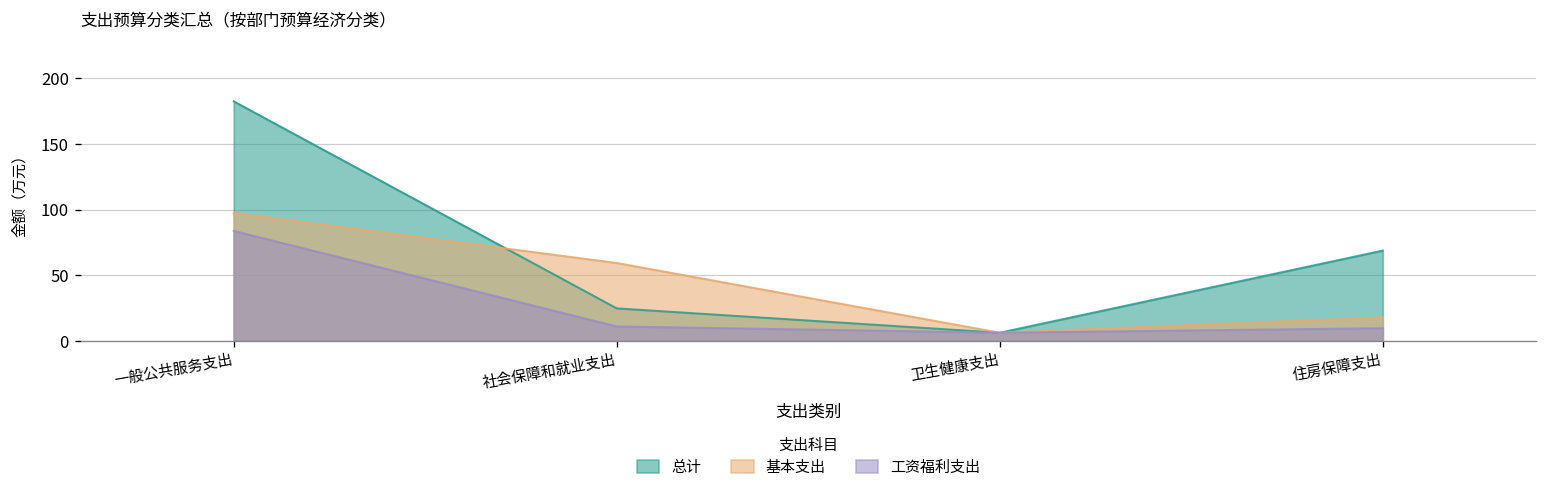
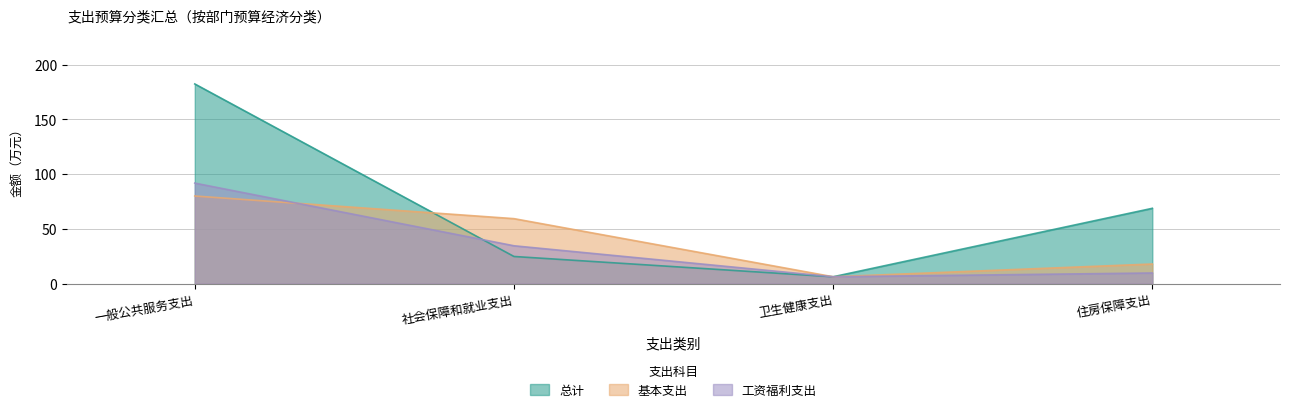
基本支出, 一般公共服务支出: 97 -> 80
工资福利支出, 一般公共服务支出: 84 -> 92
工资福利支出, 社会保障和就业支出: 11 -> 35
